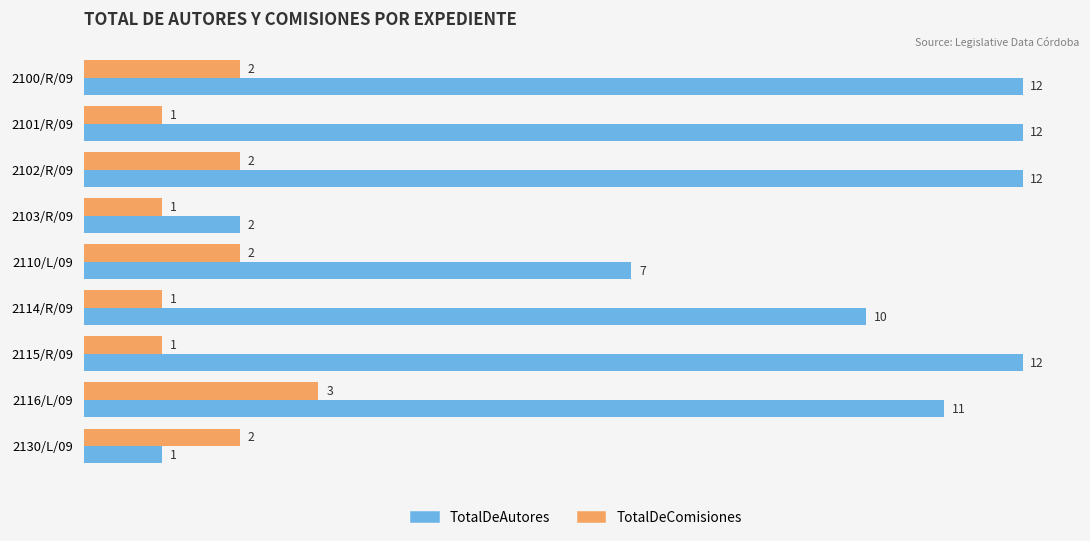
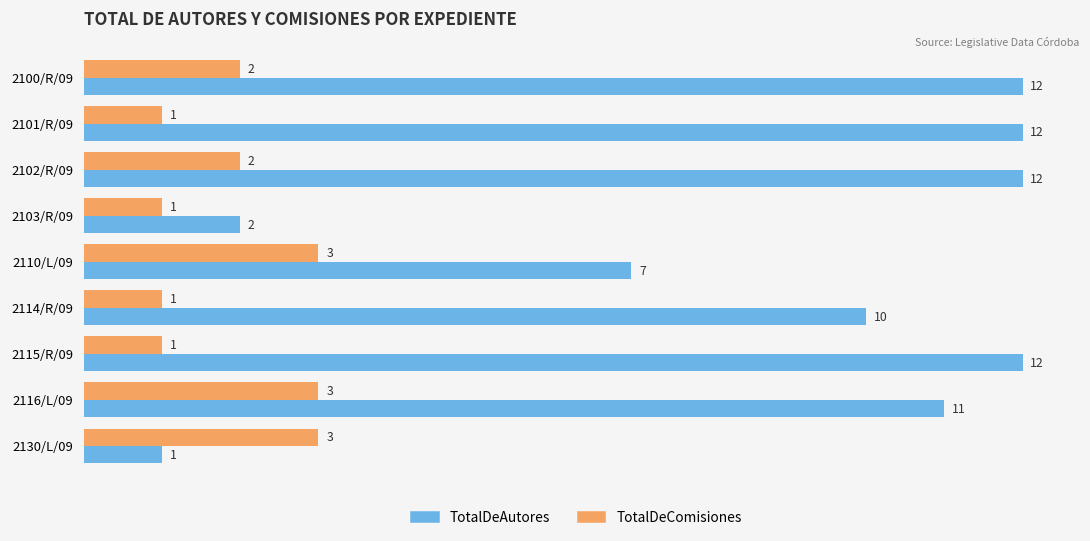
TotalDeComisiones, 2110/L/09: 2 -> 3
TotalDeComisiones, 2130/L/09: 2 -> 3
